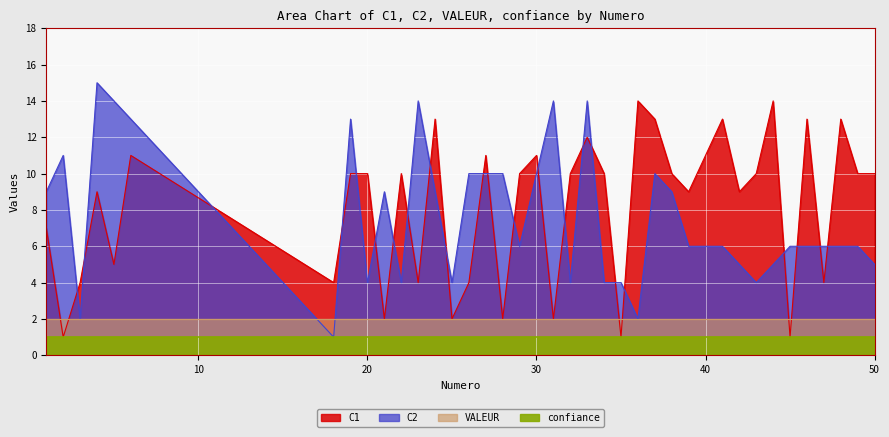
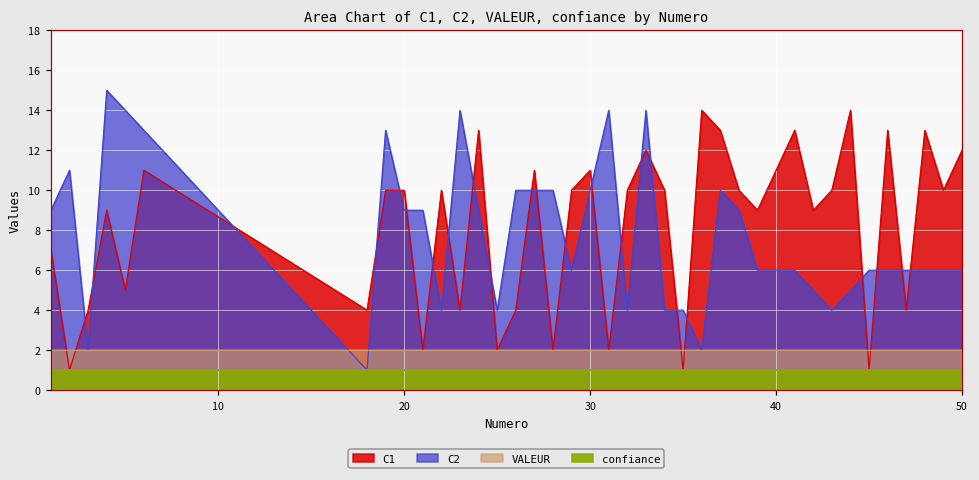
C2, 20: 4 -> 9
C1, 50: 10 -> 12
C2, 50: 5 -> 6
